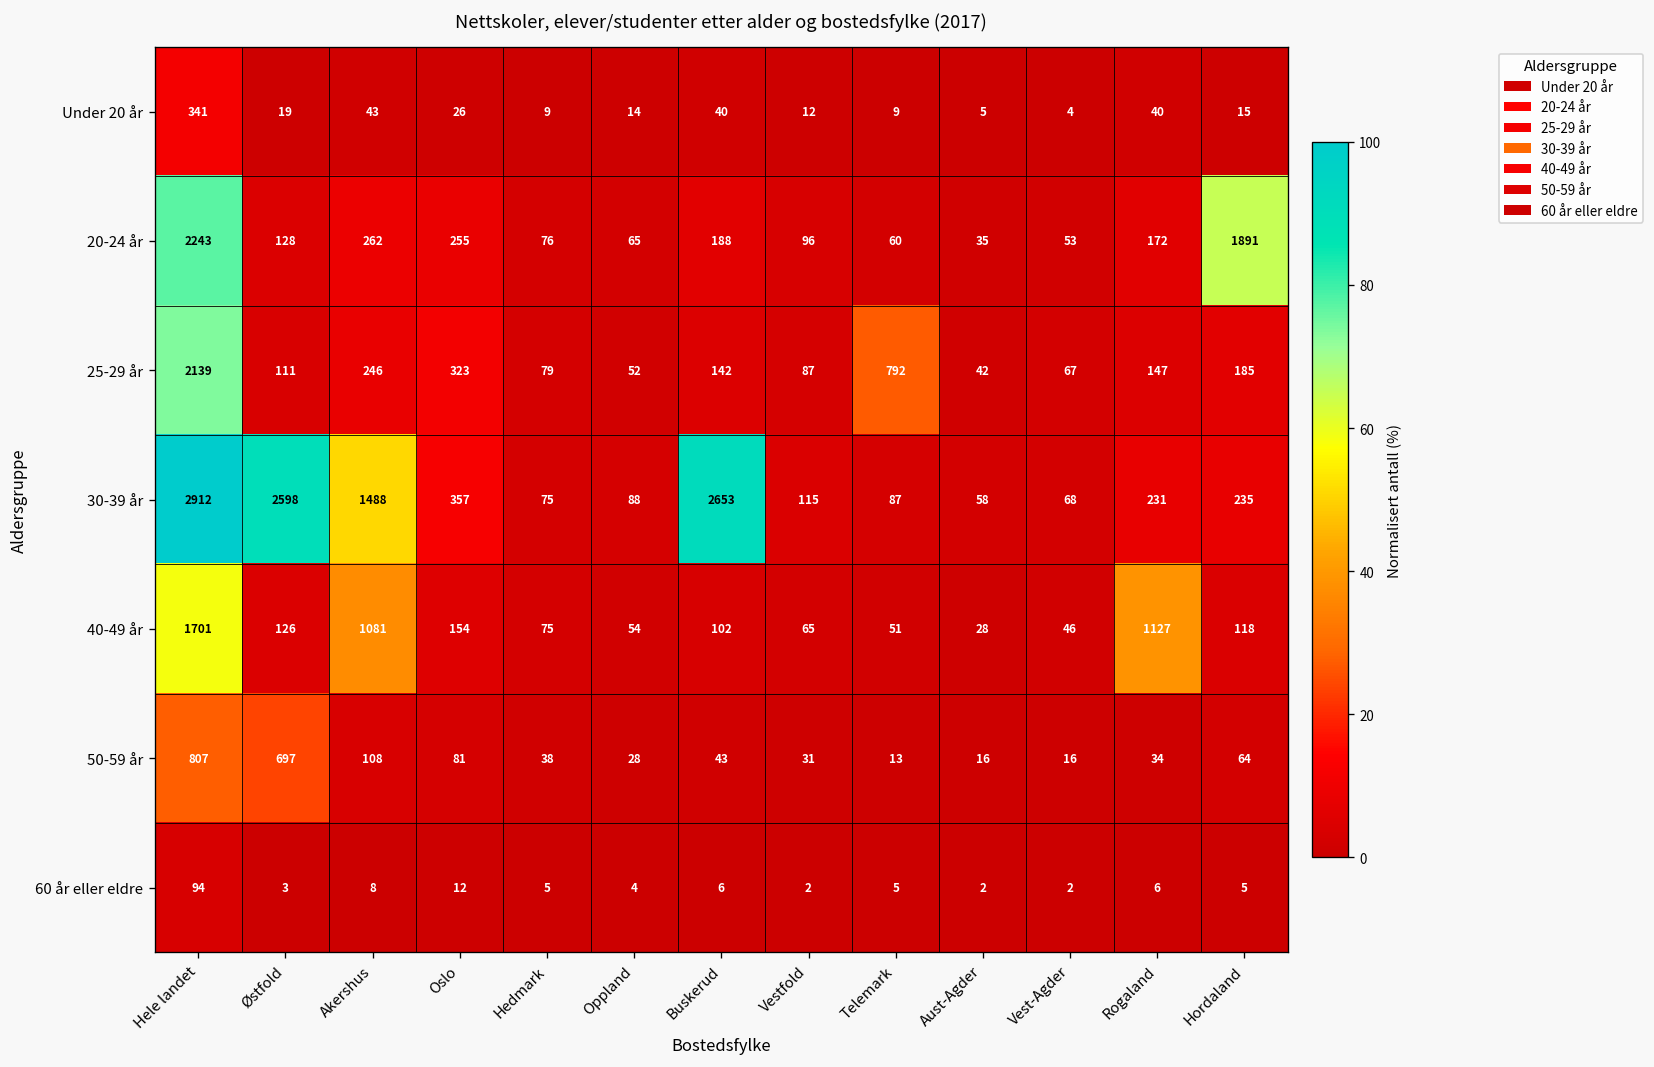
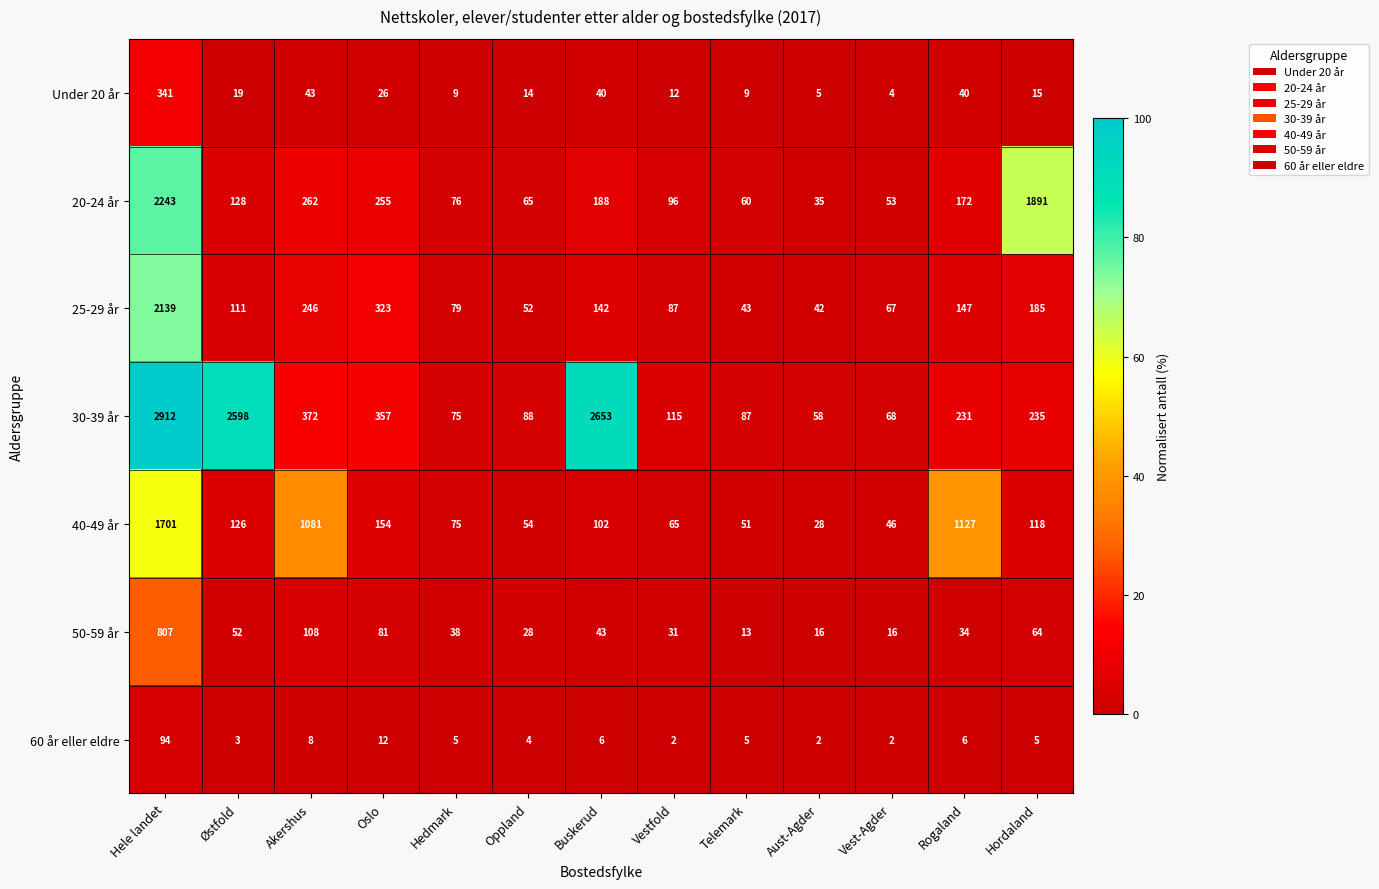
25-29 år, Telemark: 792 -> 43
30-39 år, Akershus: 1488 -> 372
50-59 år, Østfold: 697 -> 52
